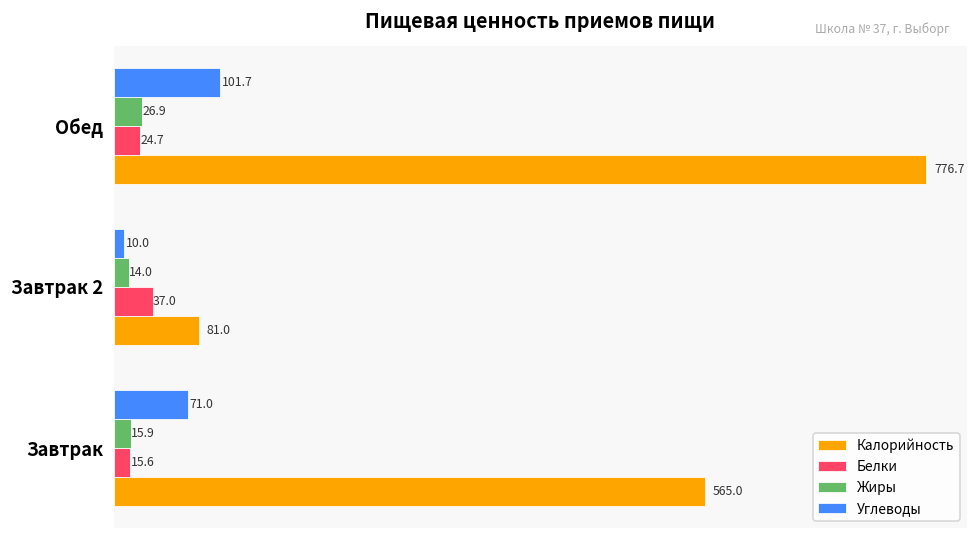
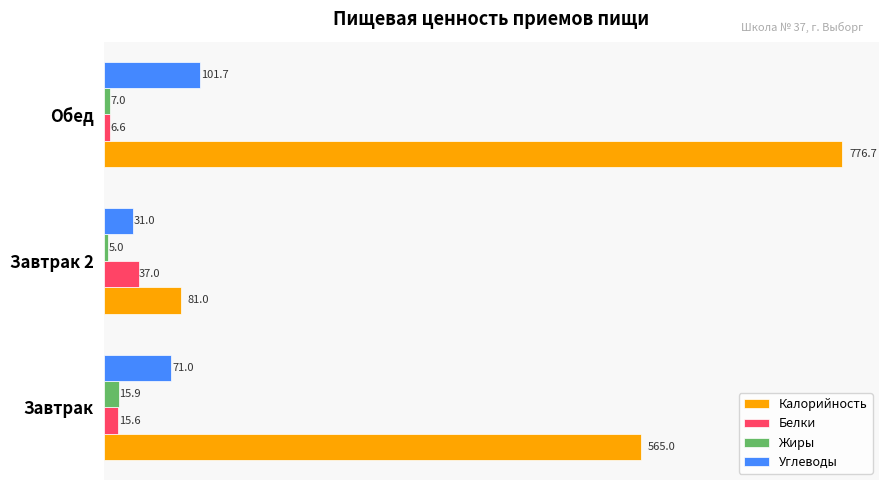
Жиры, Обед: 26.9 -> 7.0
Белки, Обед: 24.7 -> 6.6
Углеводы, Завтрак 2: 10.0 -> 31.0
Жиры, Завтрак 2: 14.0 -> 5.0
